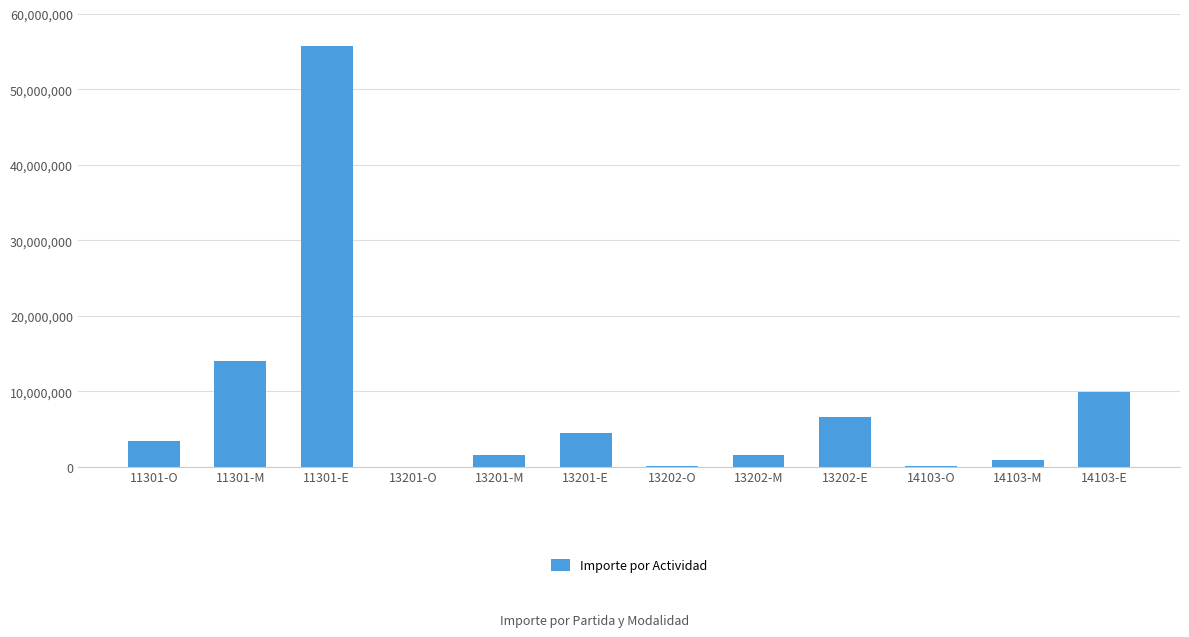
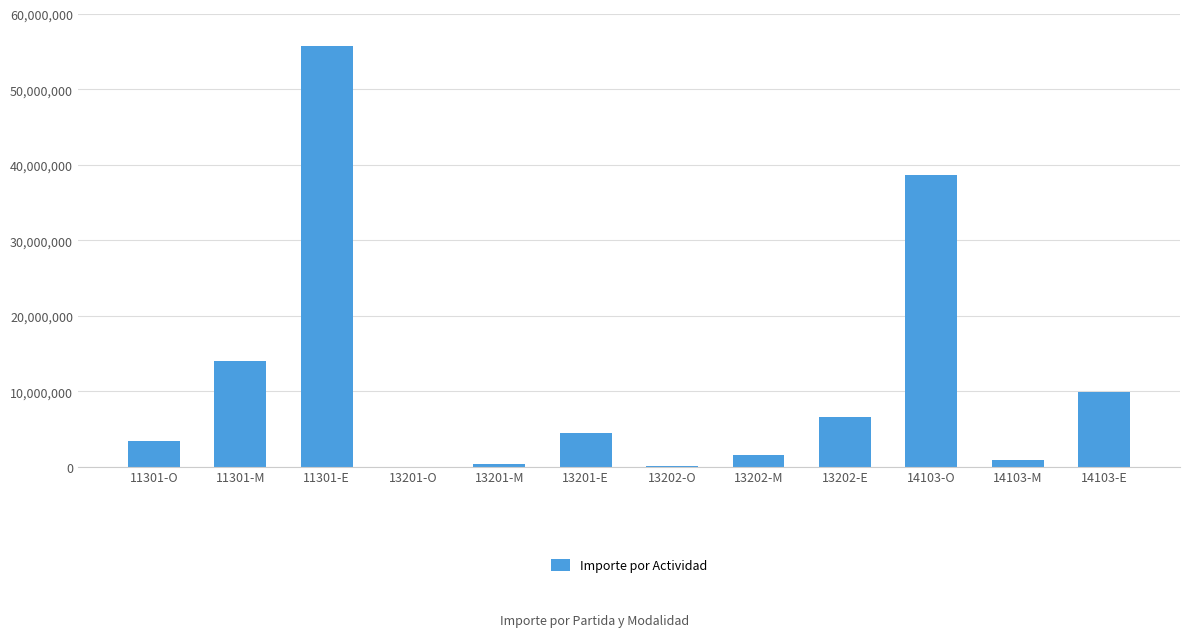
13201-M: 2,000,000 -> 0
14103-O: 0 -> 39,000,000
